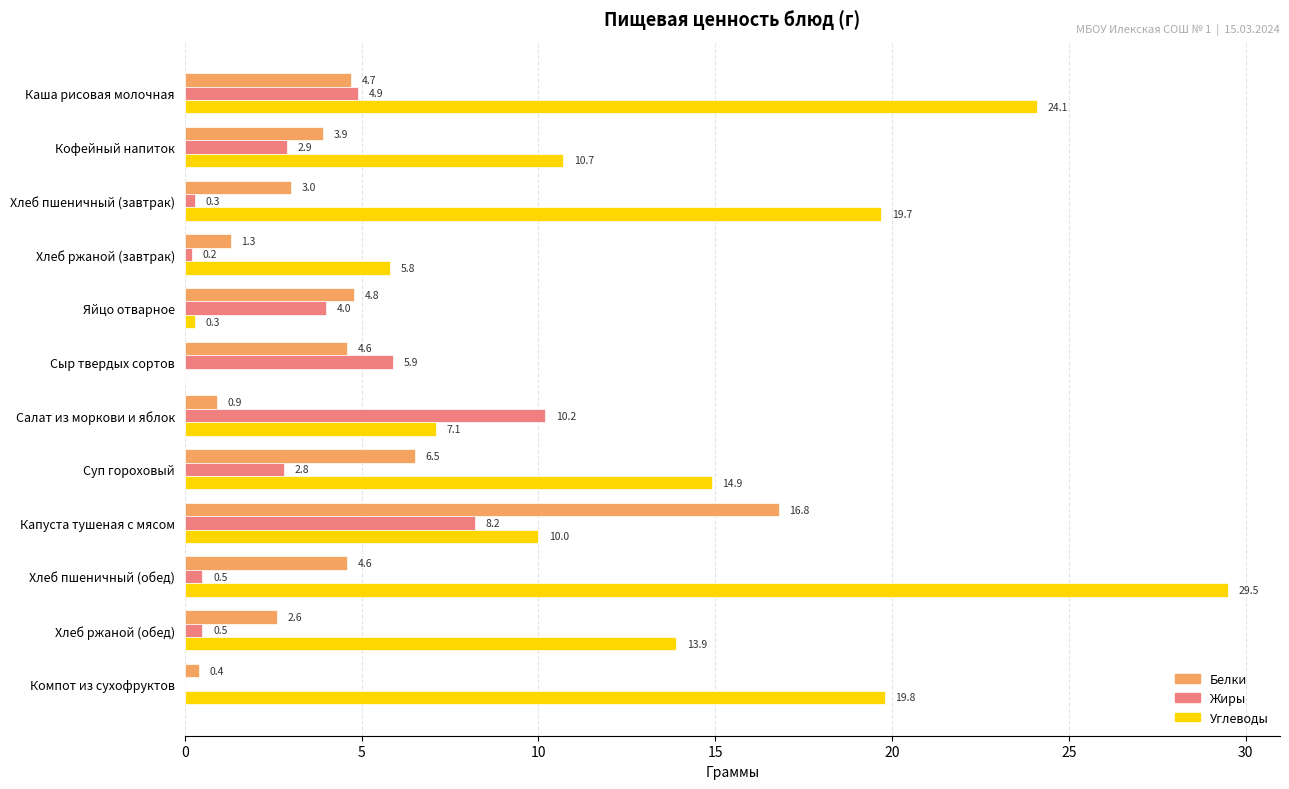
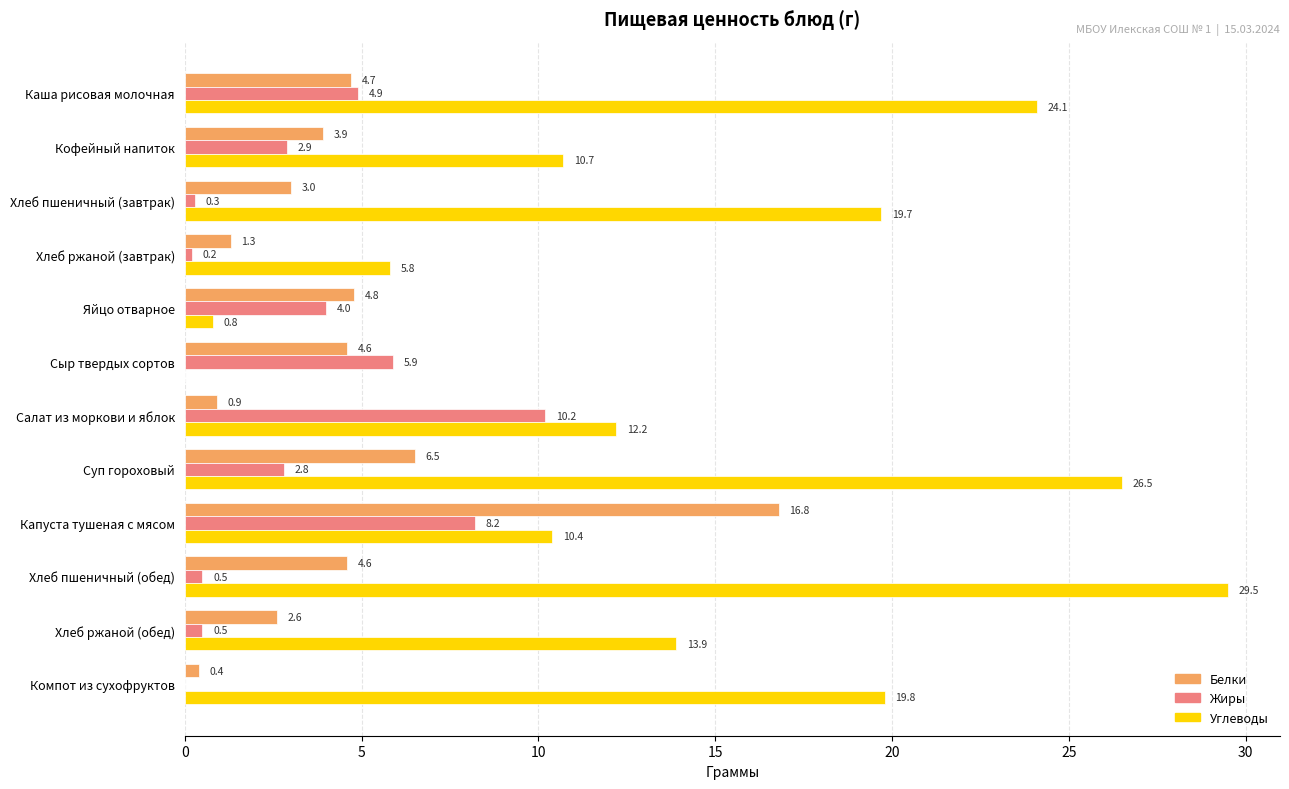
Углеводы, Яйцо отварное: 0.3 -> 0.8
Углеводы, Салат из моркови и яблок: 7.1 -> 12.2
Углеводы, Суп гороховый: 14.9 -> 26.5
Углеводы, Капуста тушеная с мясом: 10.0 -> 10.4
